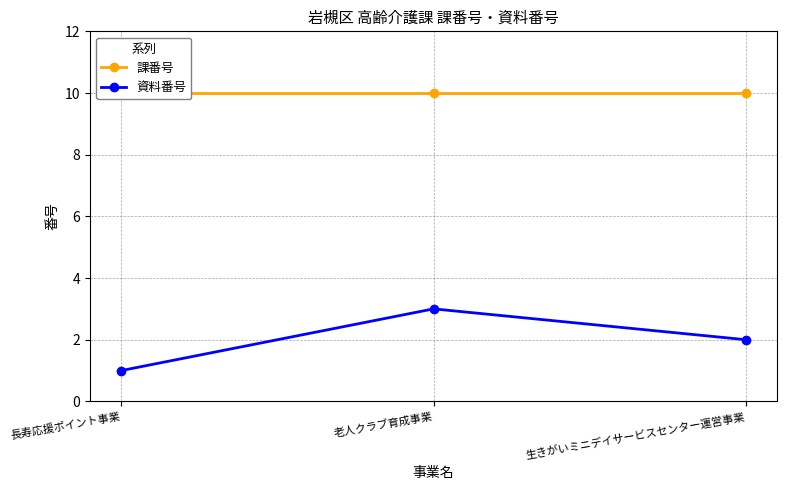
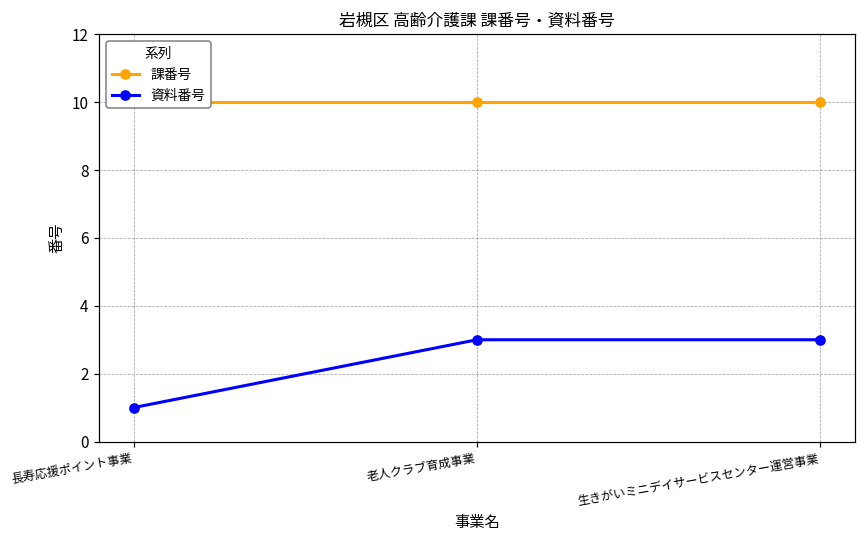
資料番号, 生きがいミニデイサービスセンター運営事業: 2 -> 3
